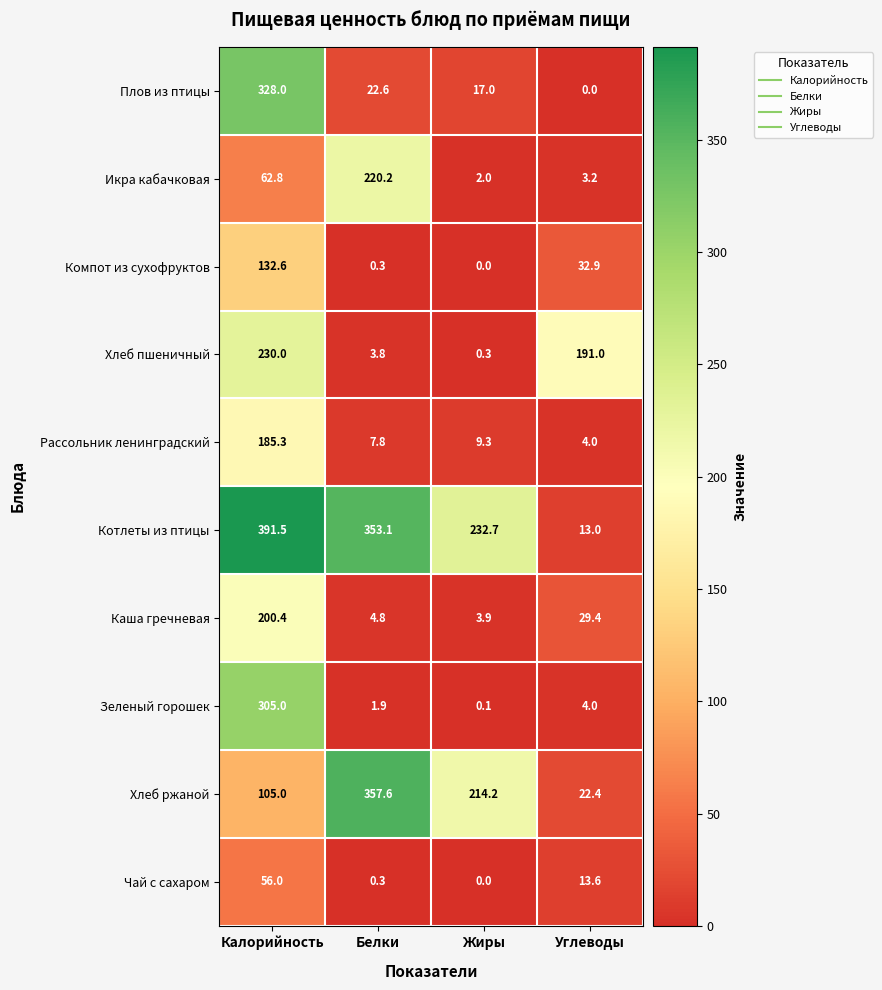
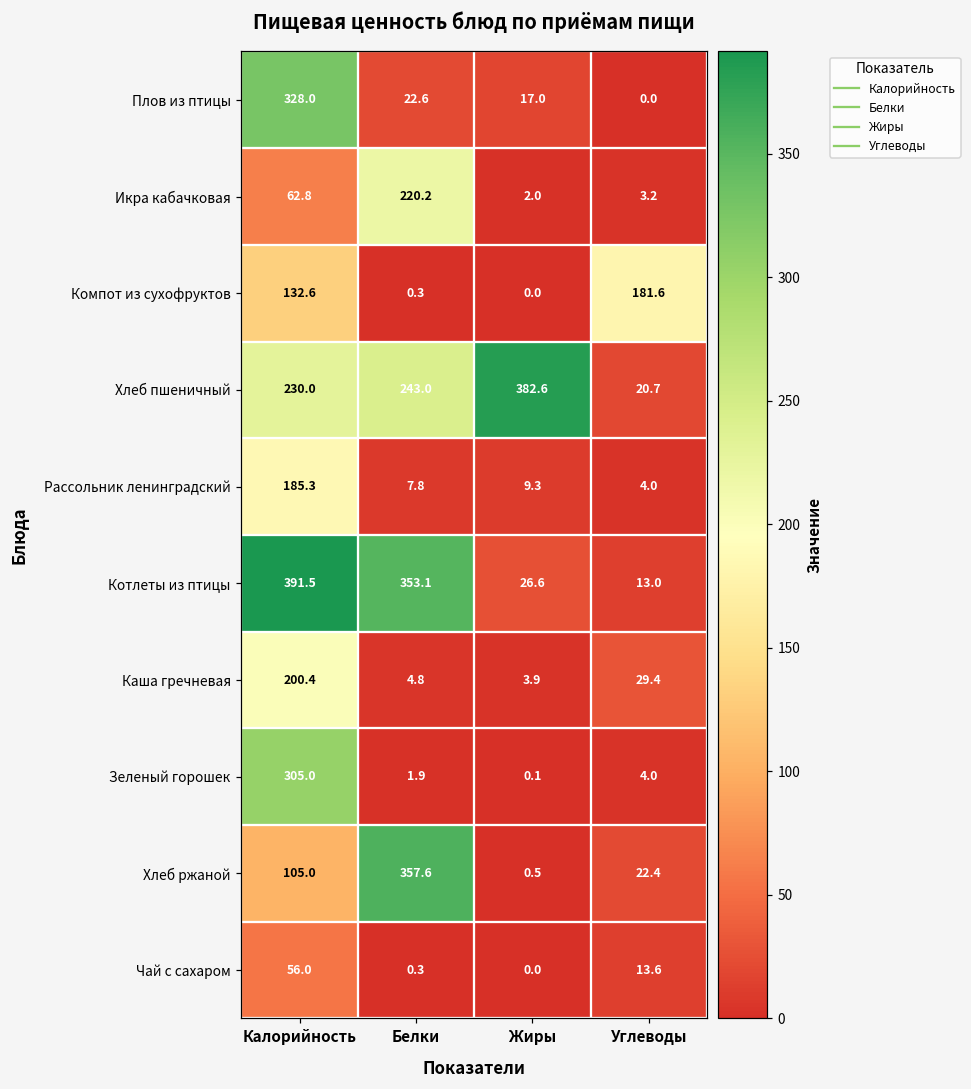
Компот из сухофруктов, Углеводы: 32.9 -> 181.6
Хлеб пшеничный, Белки: 3.8 -> 243.0
Хлеб пшеничный, Жиры: 0.3 -> 382.6
Хлеб пшеничный, Углеводы: 191.0 -> 20.7
Котлеты из птицы, Жиры: 232.7 -> 26.6
Хлеб ржаной, Жиры: 214.2 -> 0.5
